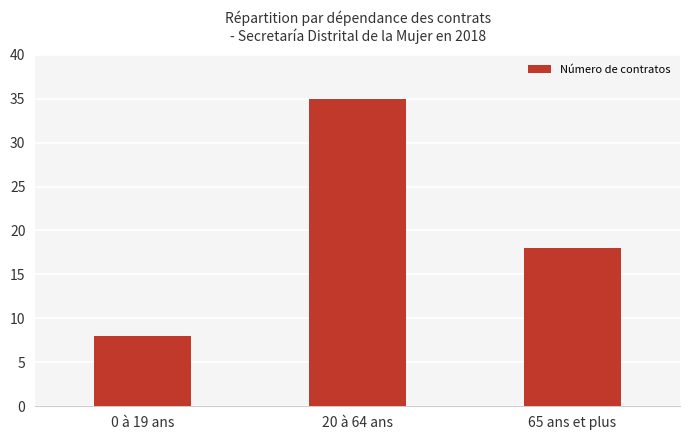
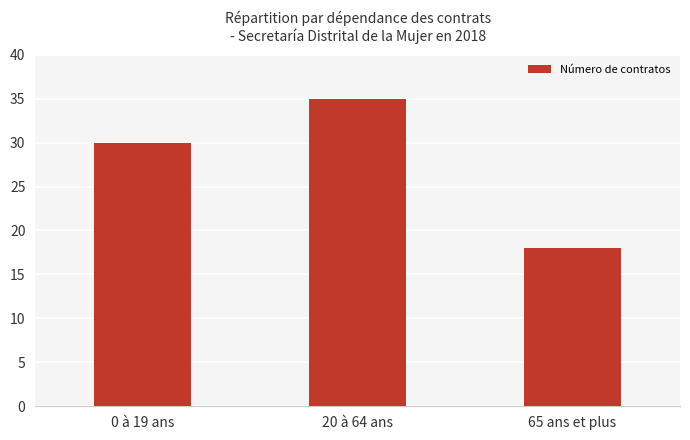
0 à 19 ans: 8 -> 30
